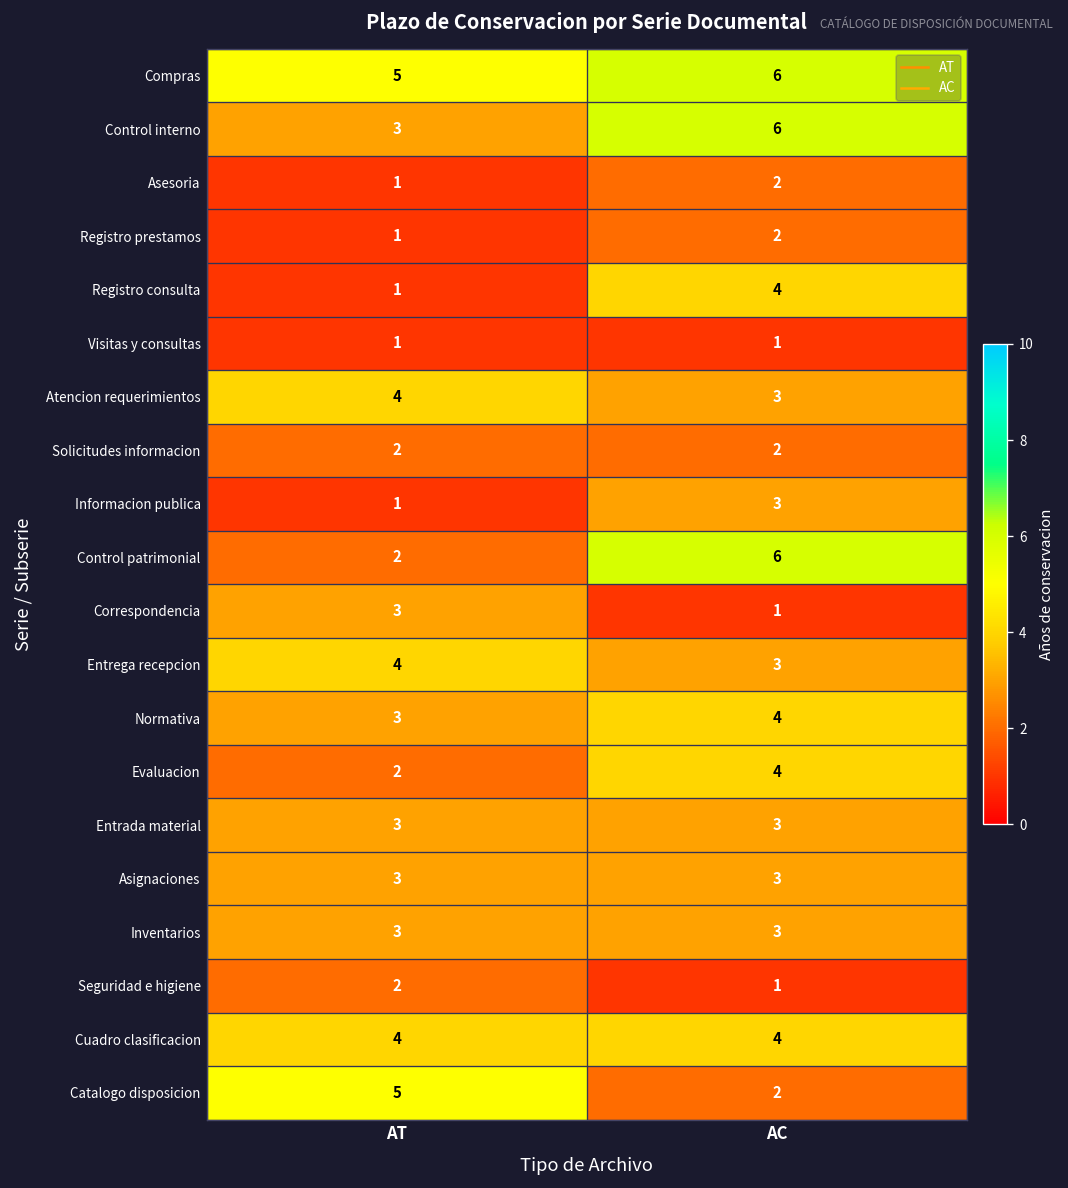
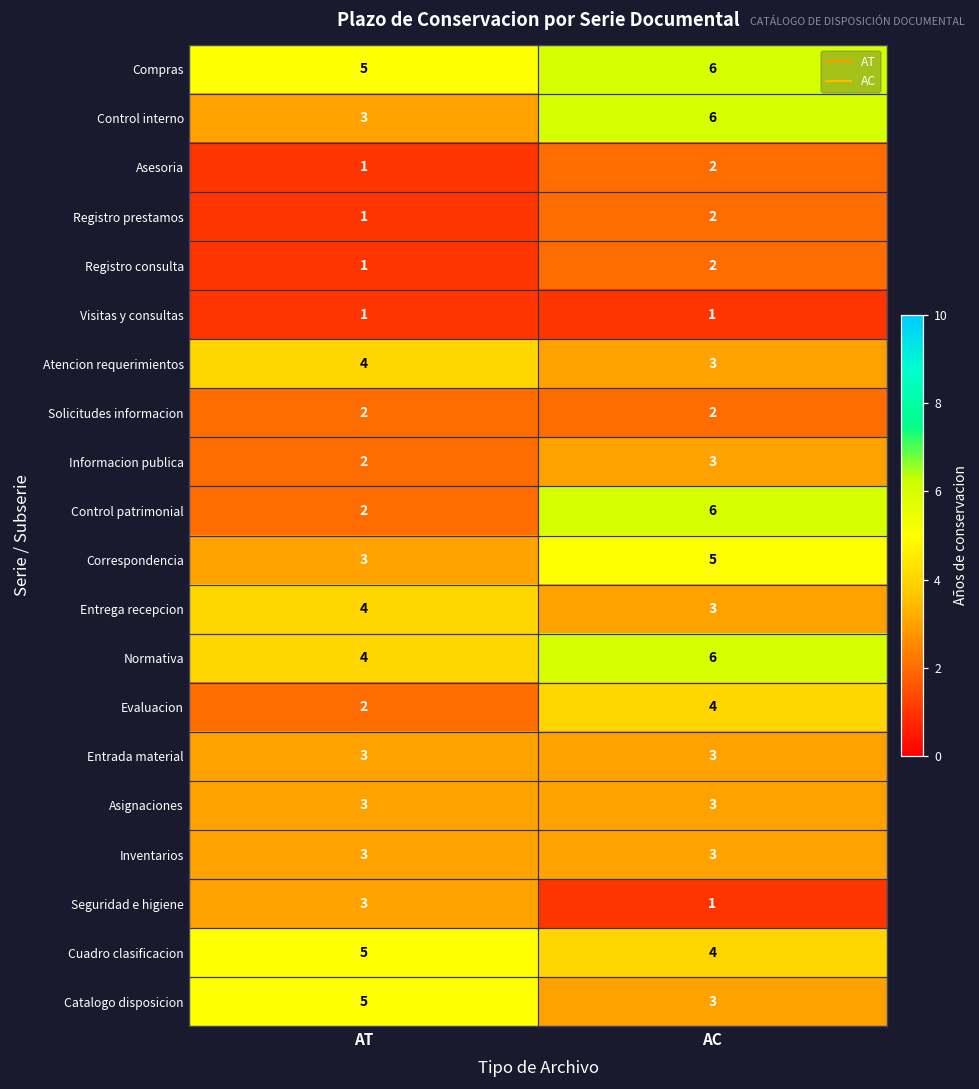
Registro consulta, AC: 4 -> 2
Informacion publica, AT: 1 -> 2
Correspondencia, AC: 1 -> 5
Normativa, AT: 3 -> 4
Normativa, AC: 4 -> 6
Seguridad e higiene, AT: 2 -> 3
Cuadro clasificacion, AT: 4 -> 5
Catalogo disposicion, AC: 2 -> 3
